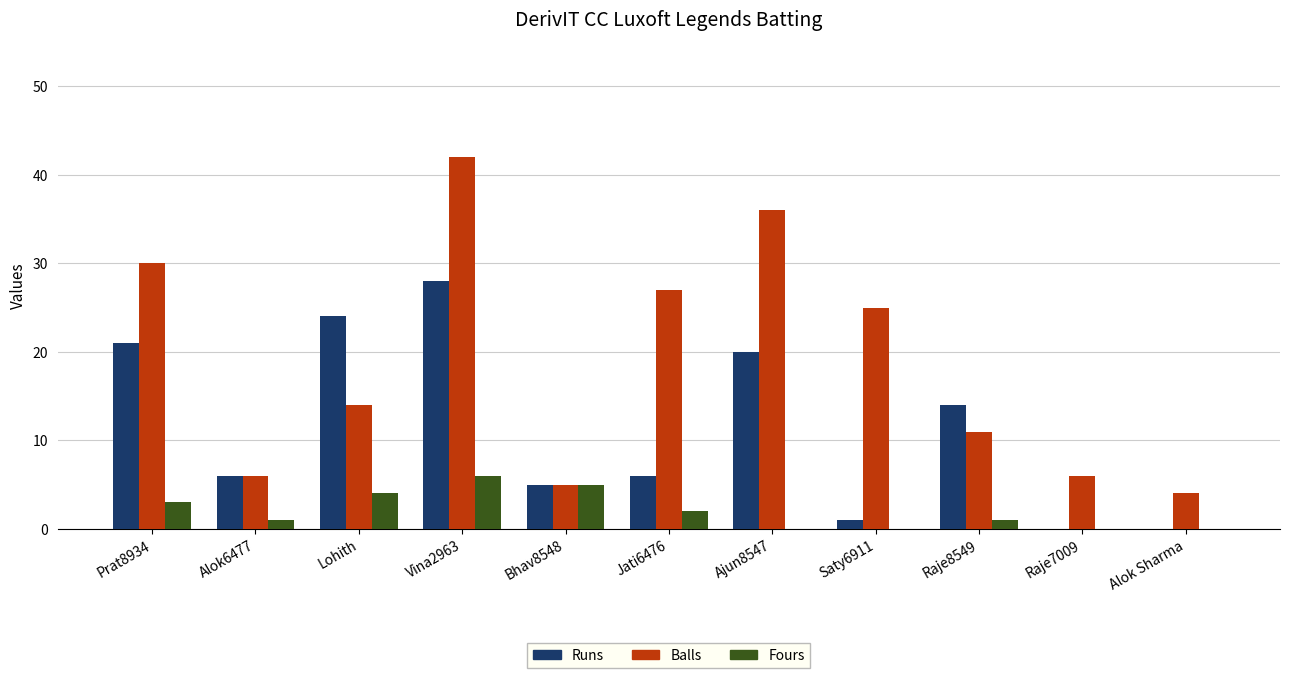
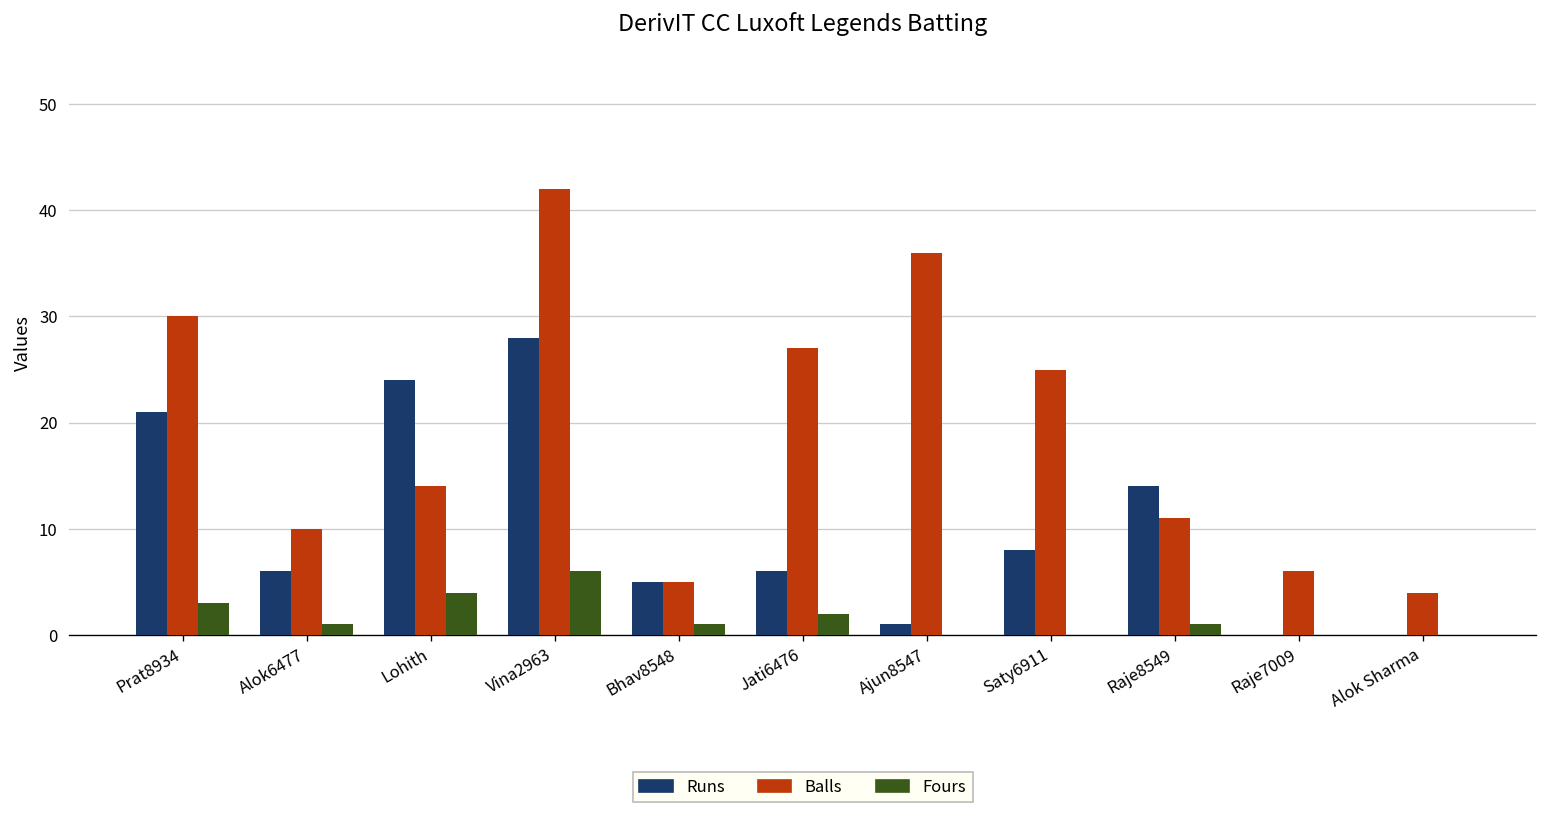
Balls, Alok6477: 6 -> 10
Fours, Bhav8548: 5 -> 1
Runs, Ajun8547: 20 -> 1
Runs, Saty6911: 1 -> 8
